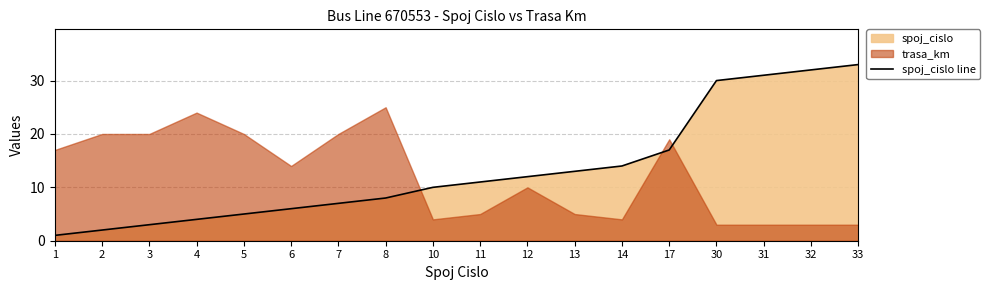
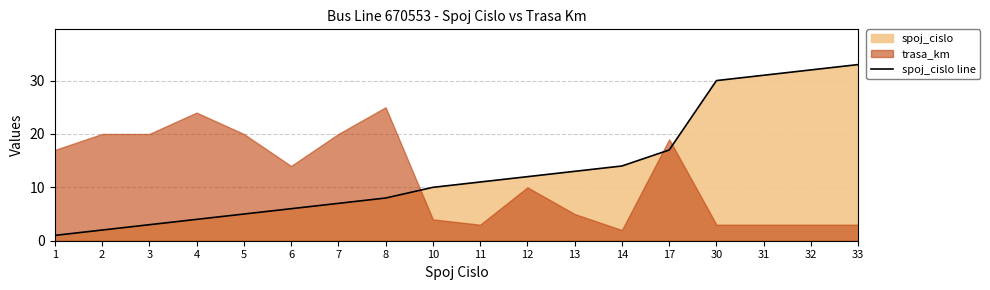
trasa_km, 11: 5 -> 3
trasa_km, 14: 4 -> 2
